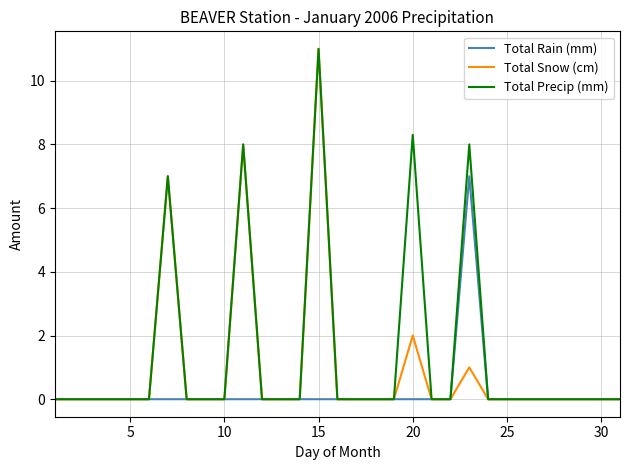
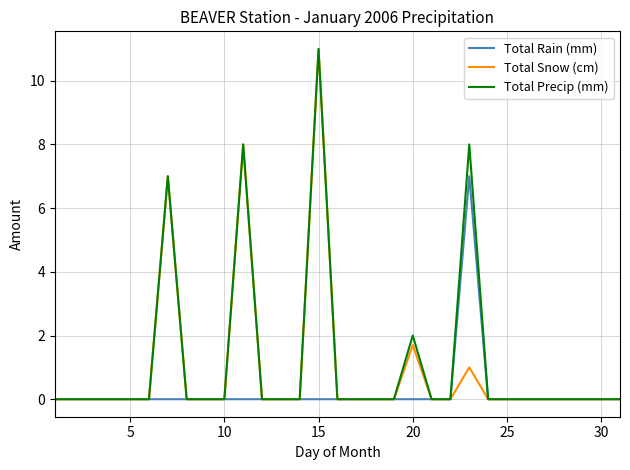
Total Snow (cm), 20: 2.0 -> 1.7
Total Precip (mm), 20: 8.3 -> 2.0
